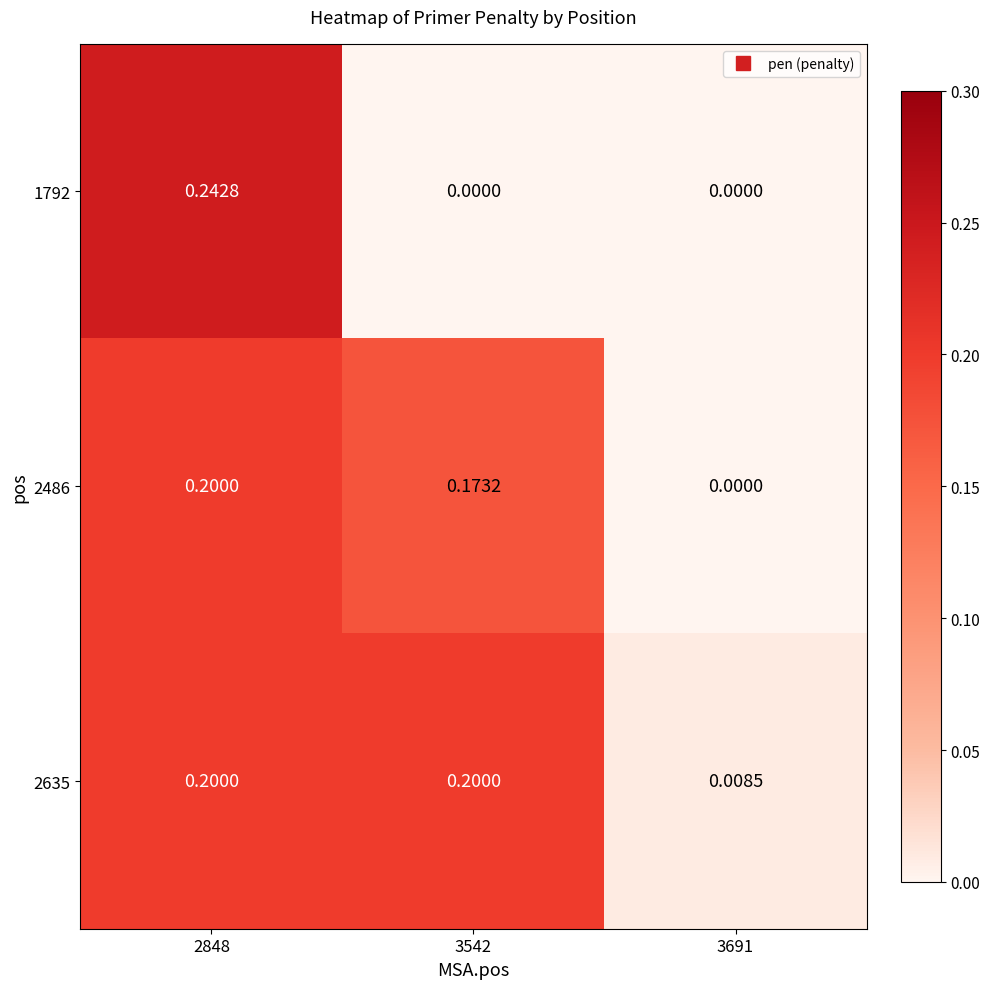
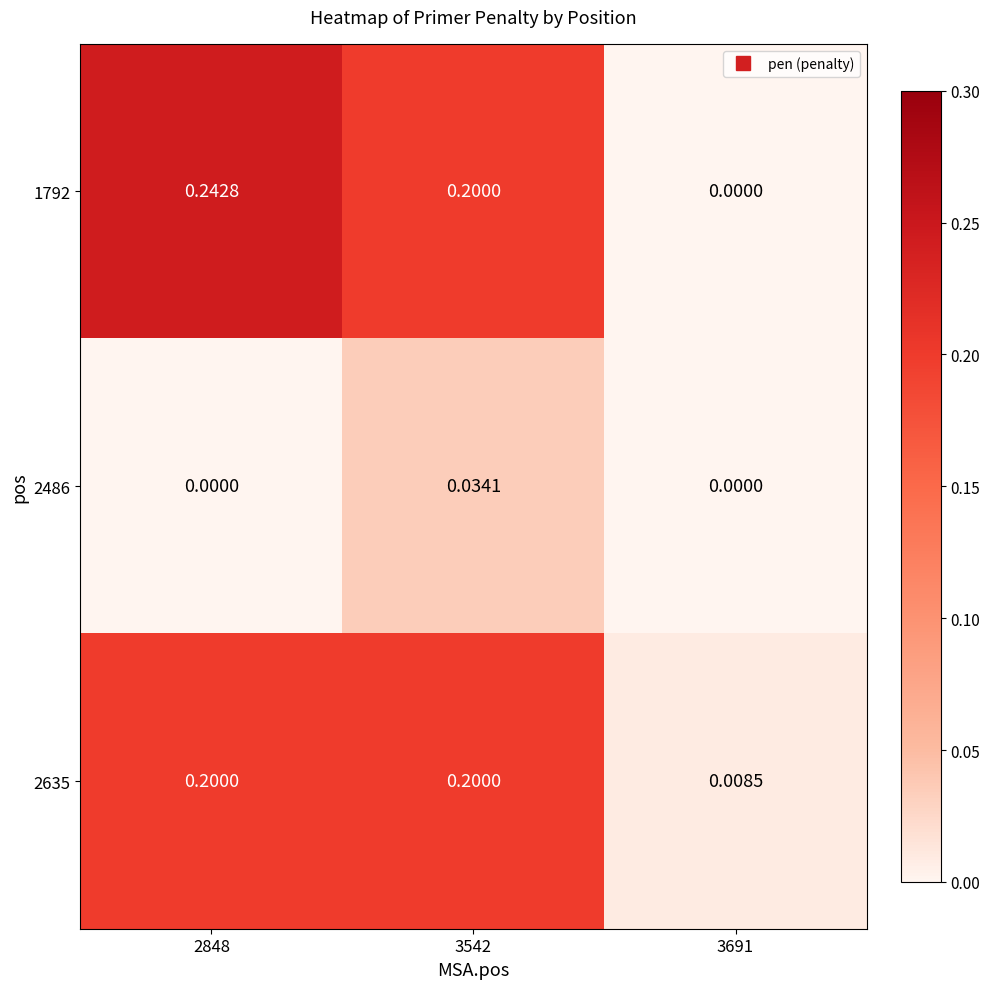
1792, 3542: 0.0000 -> 0.2000
2486, 2848: 0.2000 -> 0.0000
2486, 3542: 0.1732 -> 0.0341
